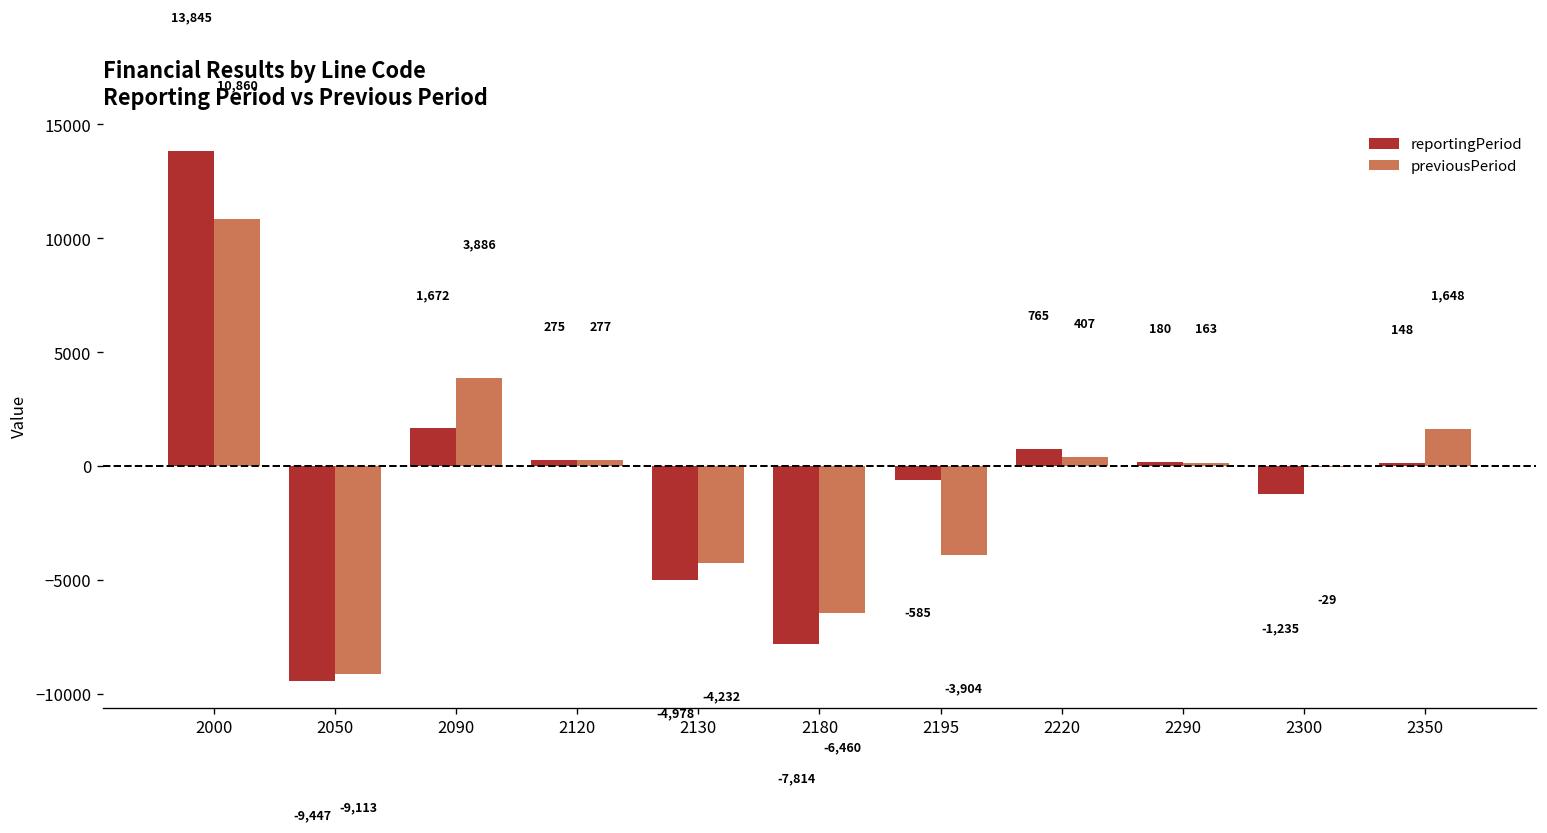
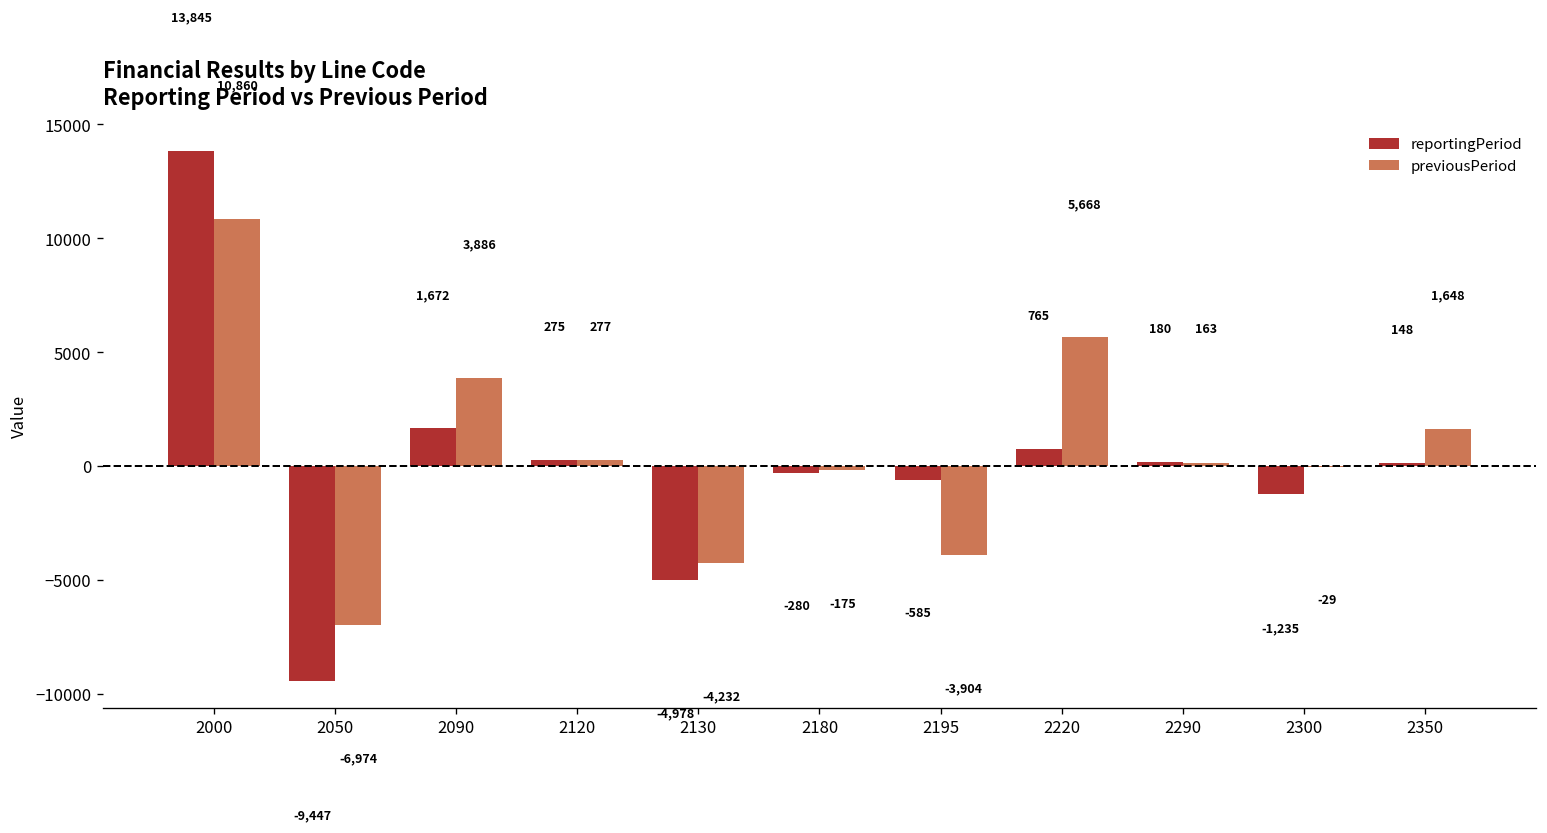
previousPeriod, 2050: -9,113 -> -6,974
reportingPeriod, 2180: -7,814 -> -280
previousPeriod, 2180: -6,460 -> -175
previousPeriod, 2220: 407 -> 5,668
